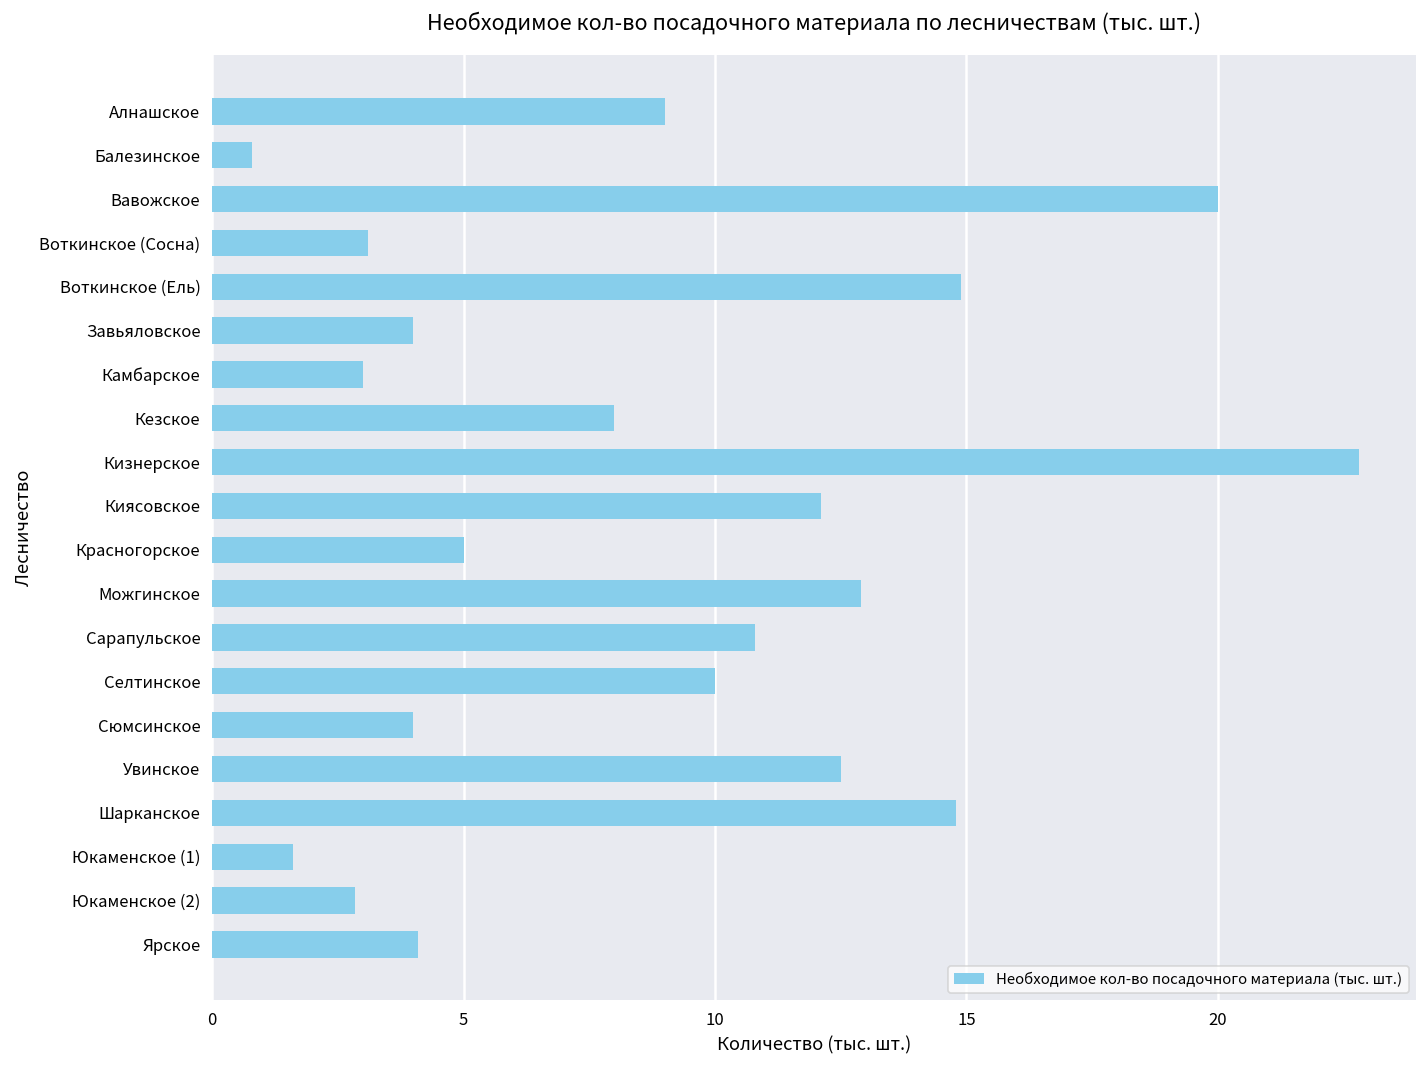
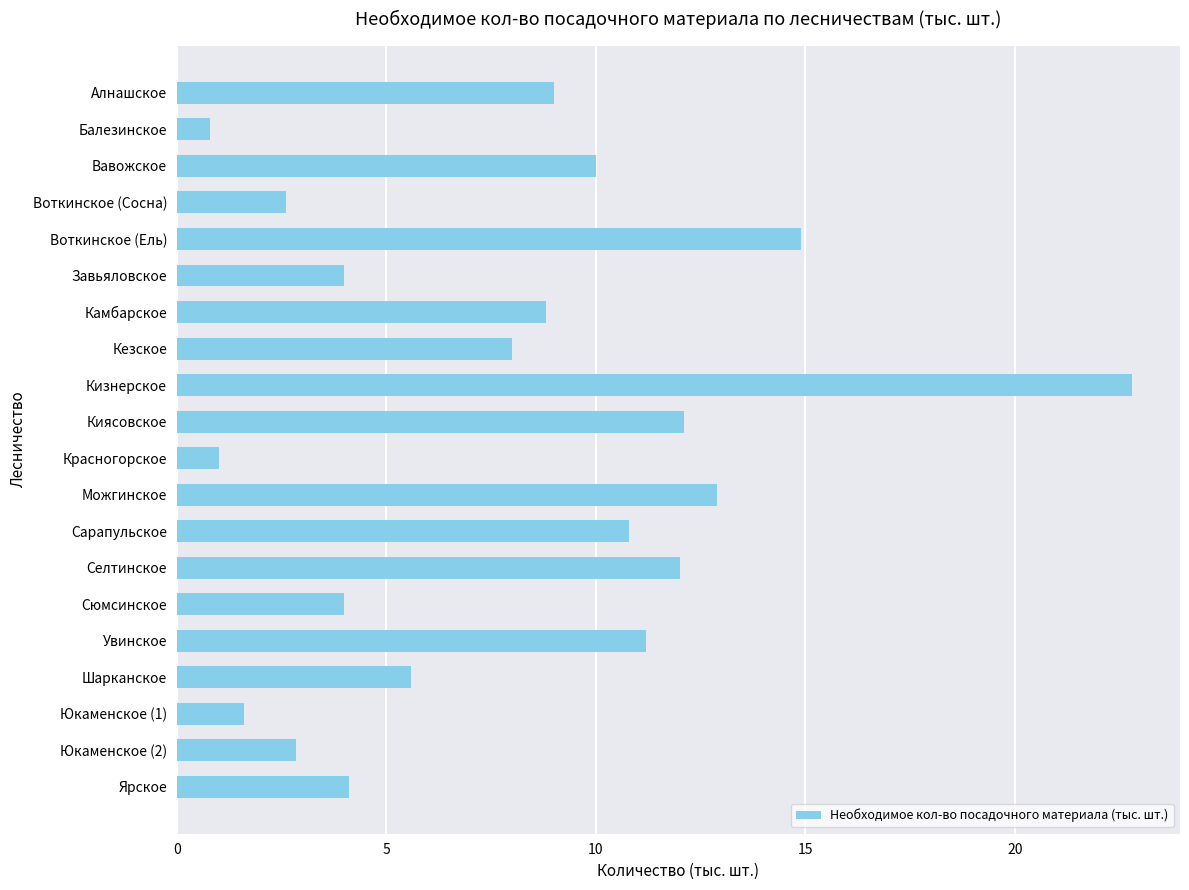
Вавожское: 20 -> 10
Воткинское (Сосна): 3.1 -> 2.6
Камбарское: 3.0 -> 8.8
Красногорское: 5 -> 1
Селтинское: 10 -> 12
Увинское: 12.5 -> 11.2
Шарканское: 14.8 -> 5.6
